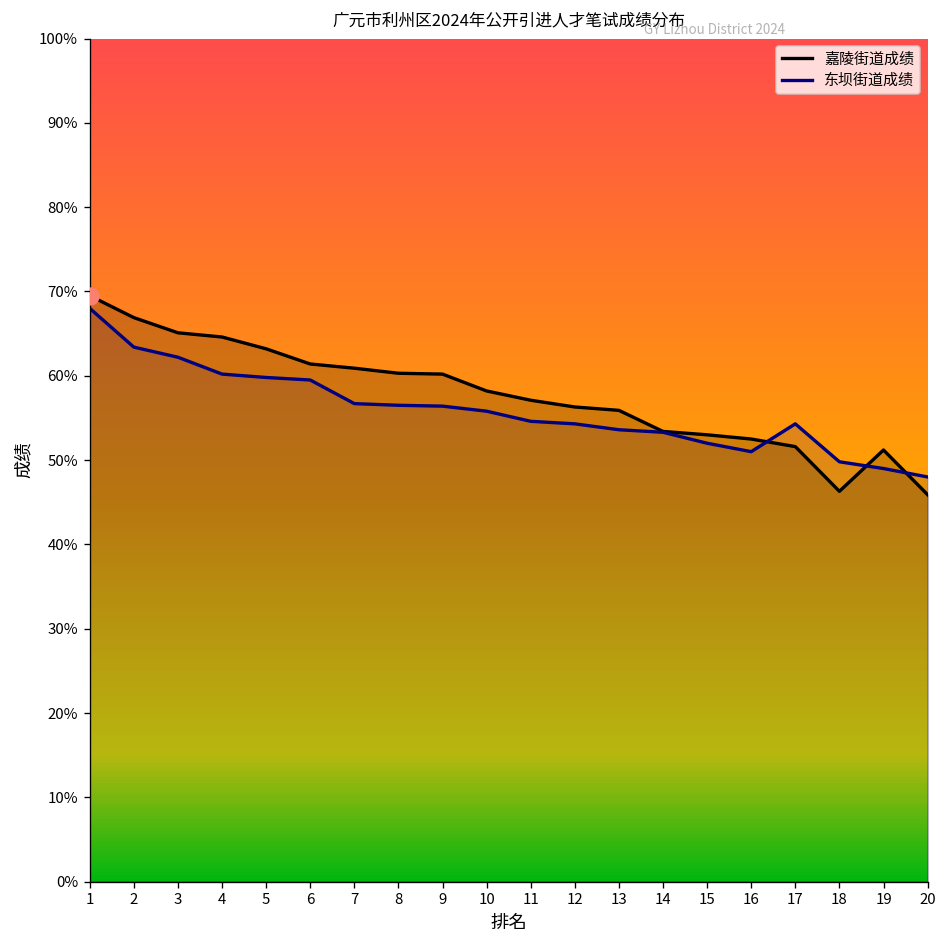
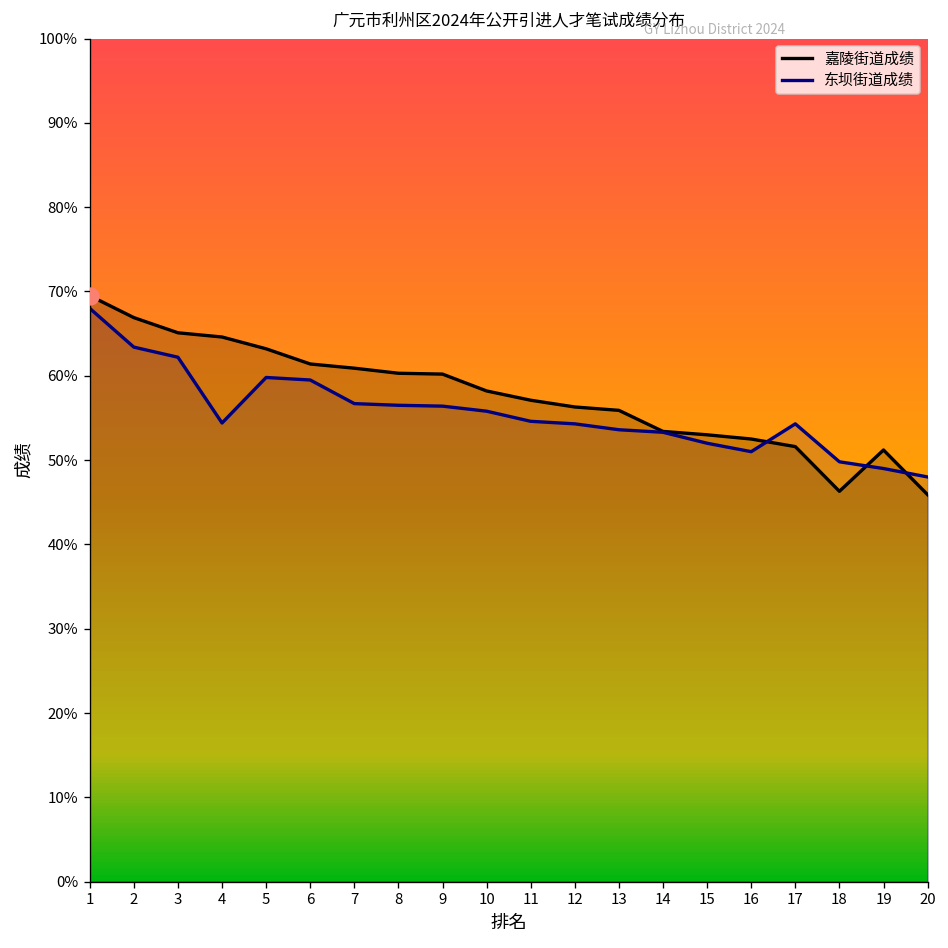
东坝街道成绩, 4: 60% -> 54%
